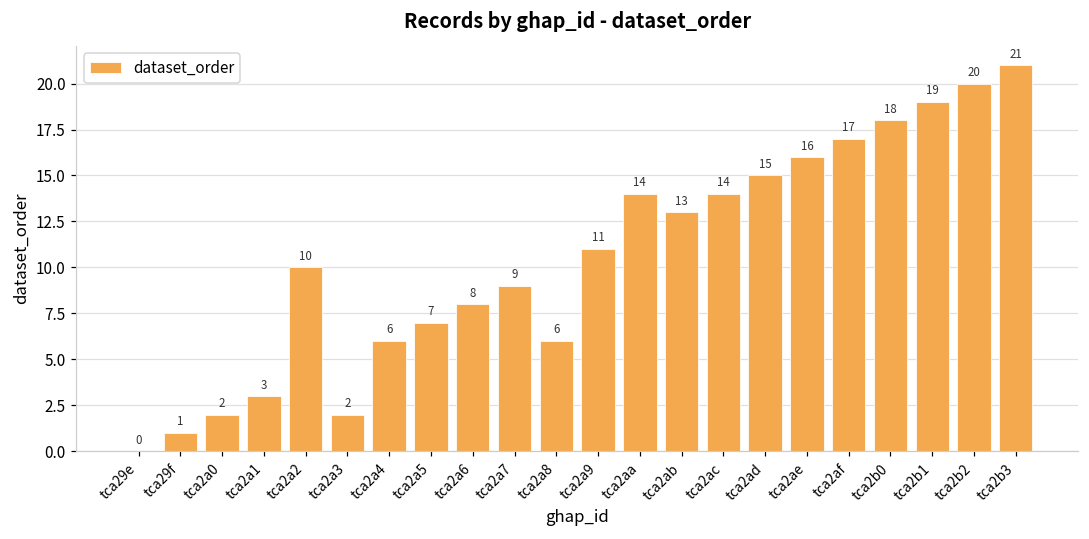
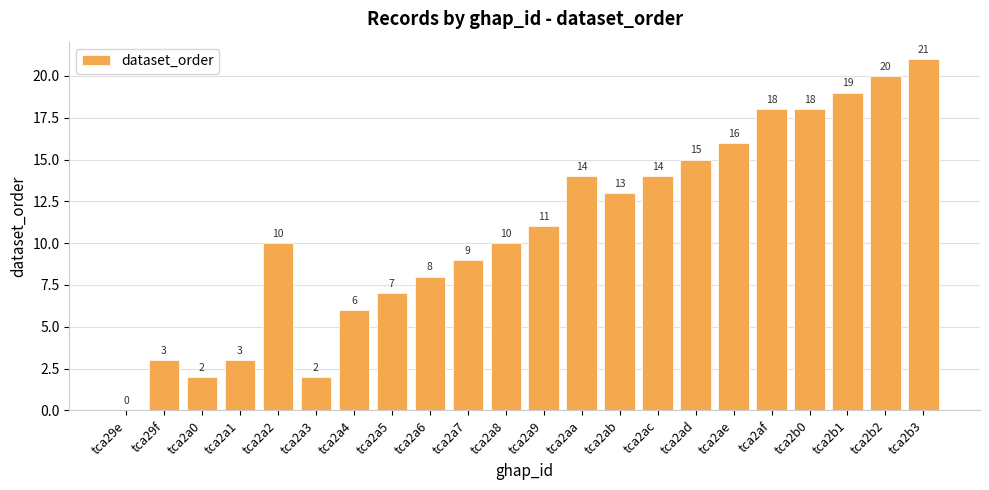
tca29f: 1 -> 3
tca2a8: 6 -> 10
tca2af: 17 -> 18
